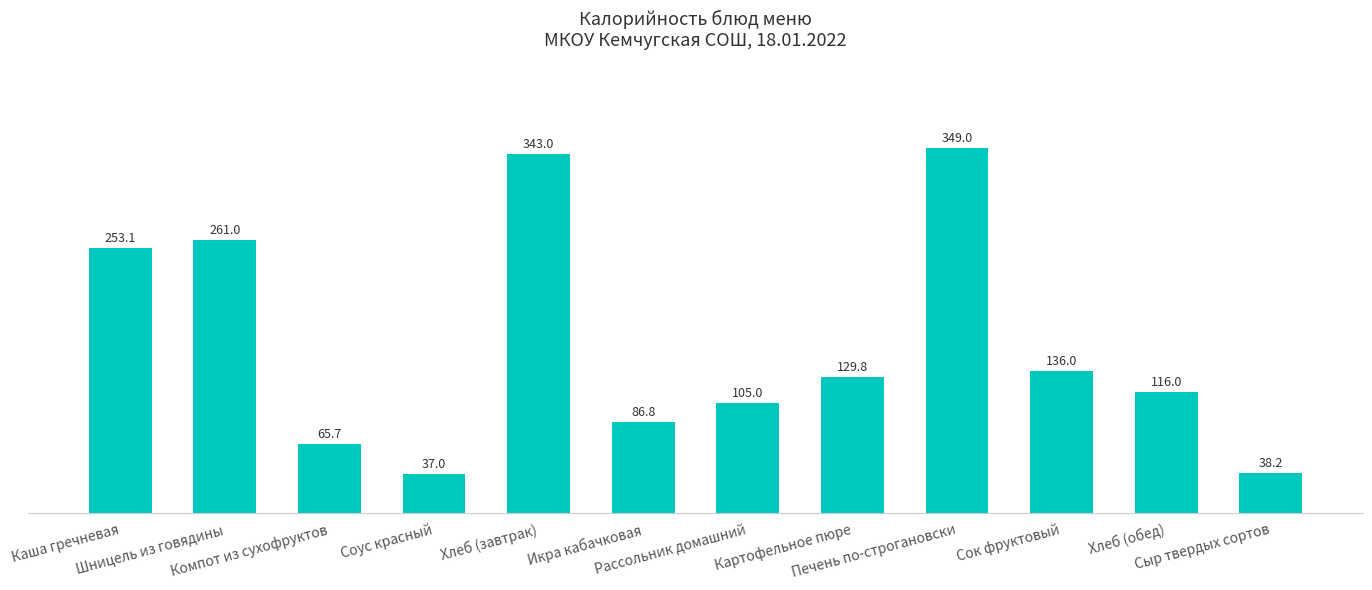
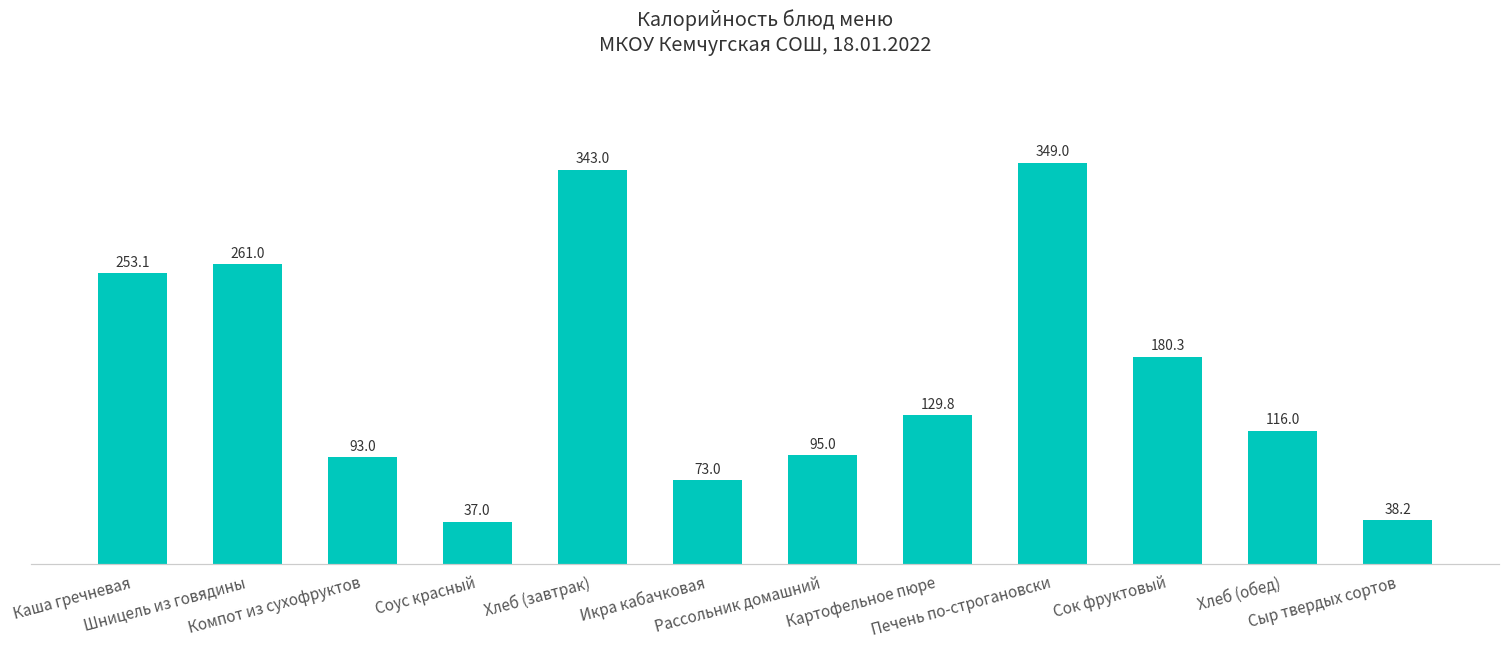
Компот из сухофруктов: 65.7 -> 93.0
Икра кабачковая: 86.8 -> 73.0
Рассольник домашний: 105.0 -> 95.0
Сок фруктовый: 136.0 -> 180.3
